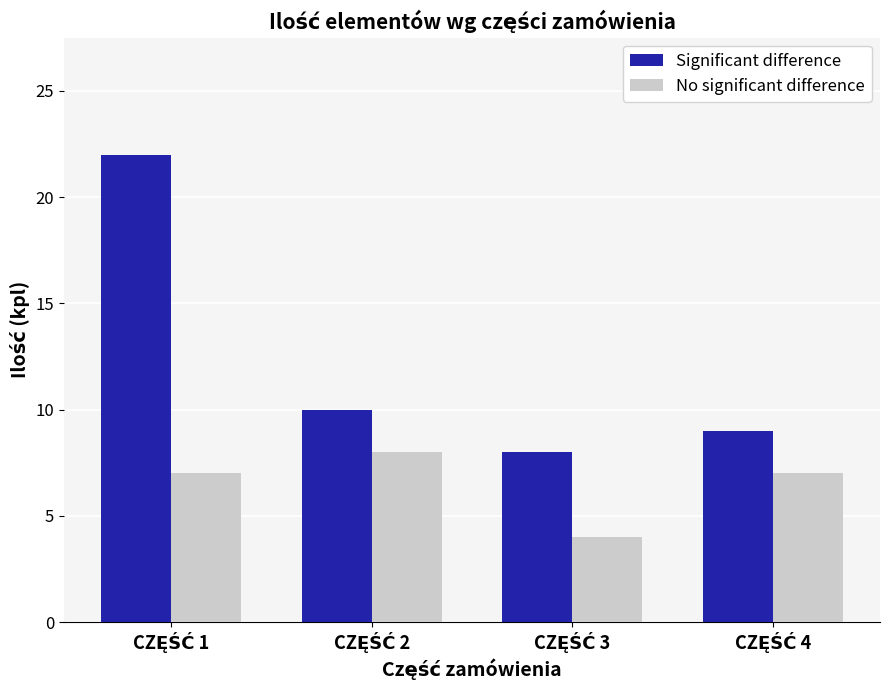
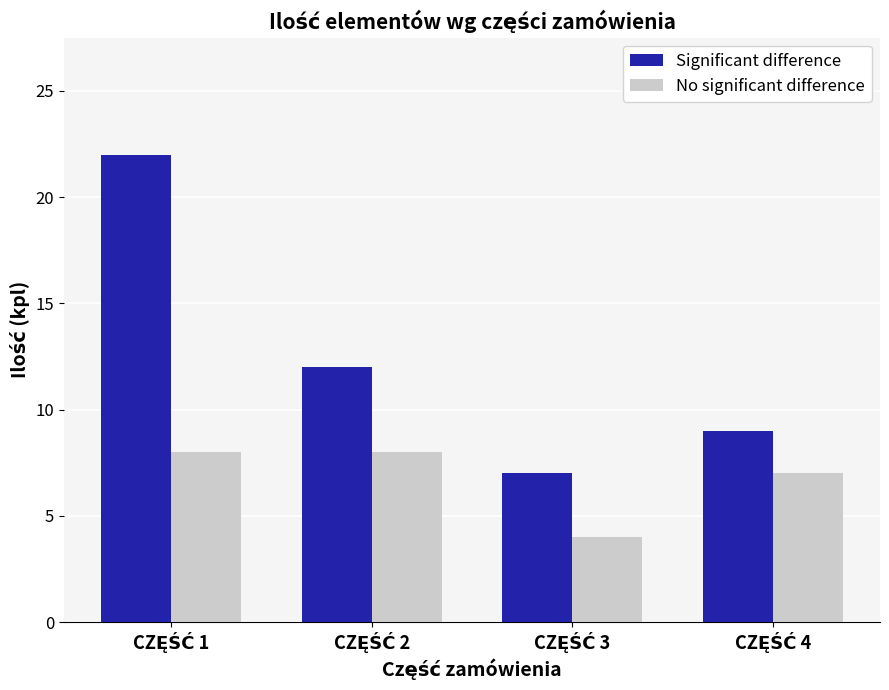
No significant difference, CZĘŚĆ 1: 7 -> 8
Significant difference, CZĘŚĆ 2: 10 -> 12
Significant difference, CZĘŚĆ 3: 8 -> 7
